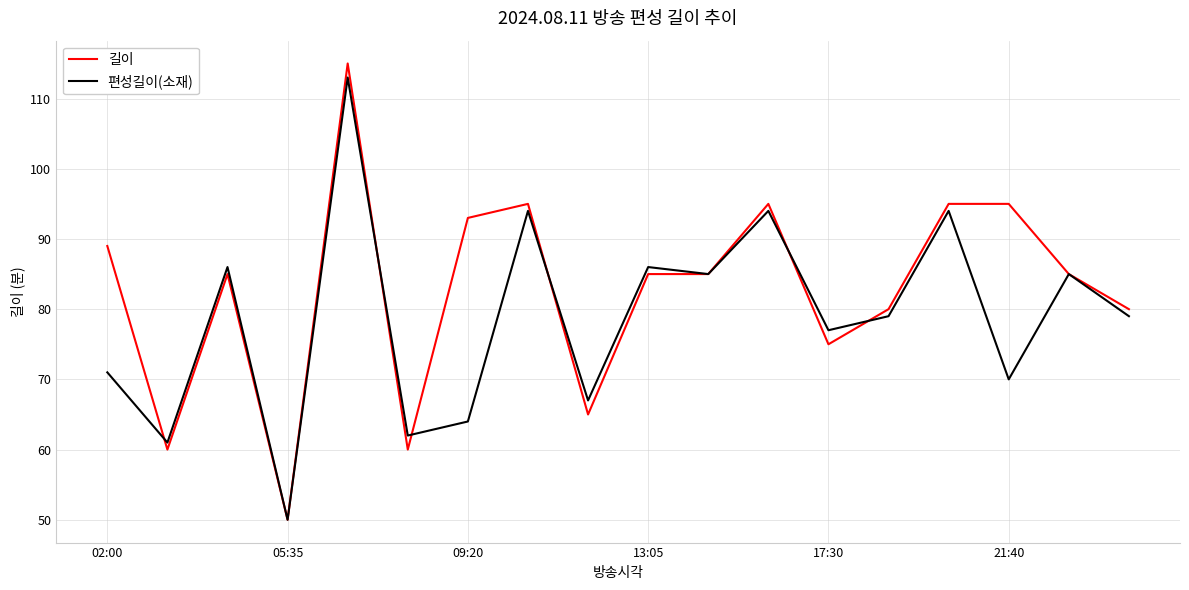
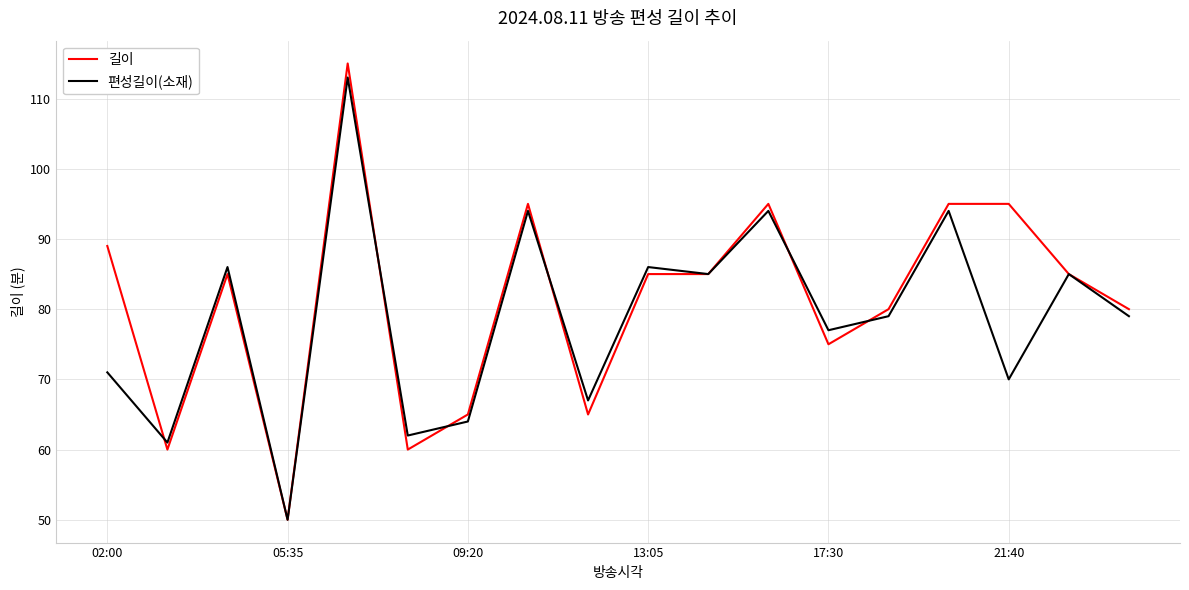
길이, 09:20: 93 -> 65
